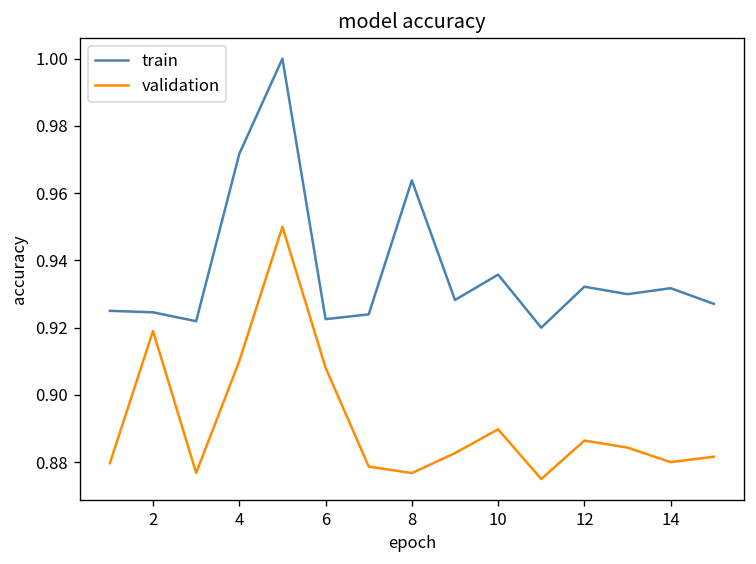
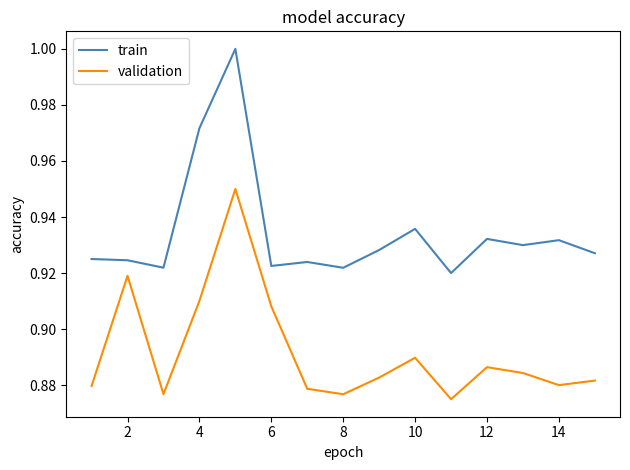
train, 8: 0.964 -> 0.922
